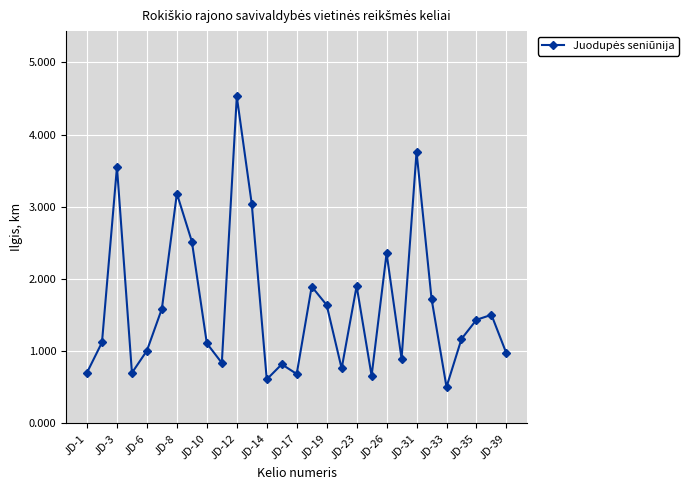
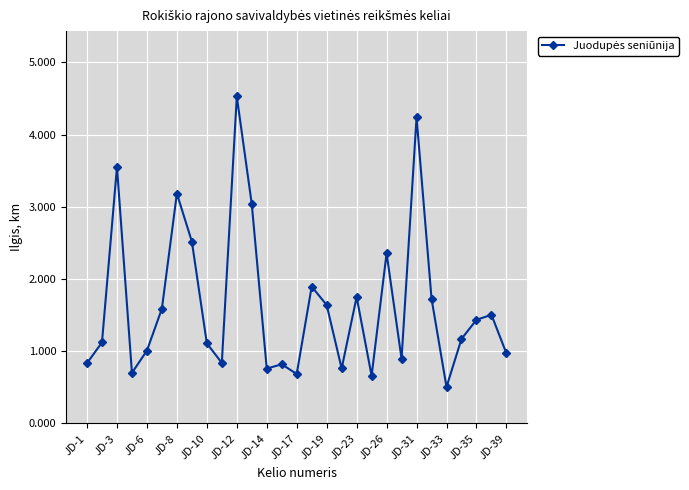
JD-1: 0.7 -> 0.8
JD-14: 0.6 -> 0.8
JD-23: 1.9 -> 1.8
JD-31: 3.8 -> 4.2
